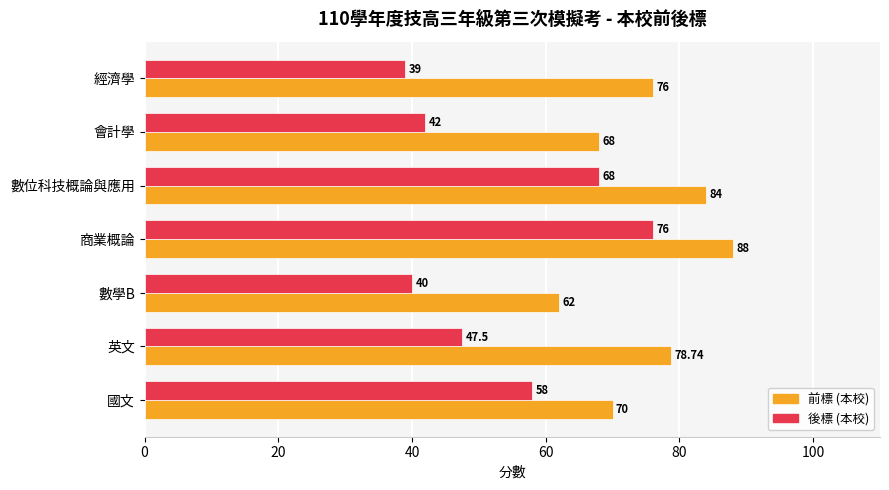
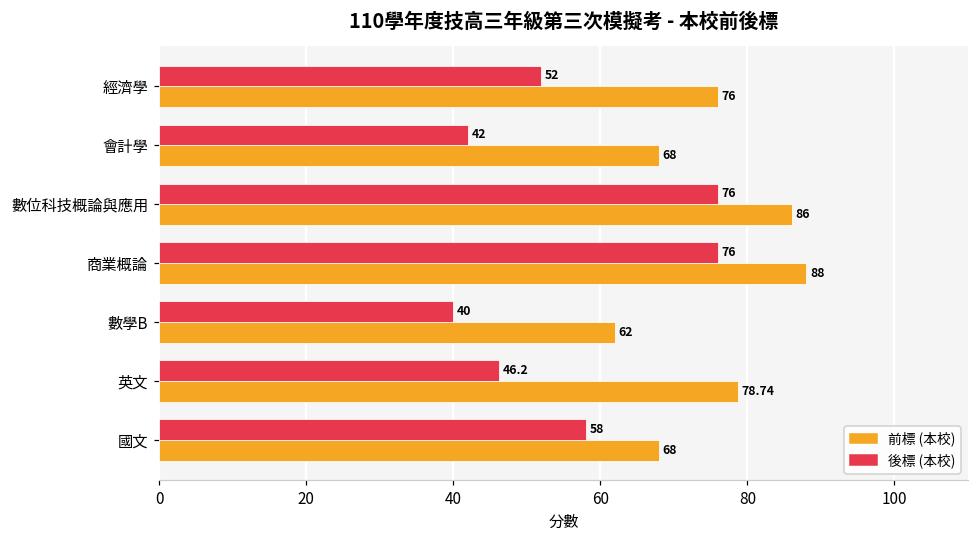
後標 (本校), 經濟學: 39 -> 52
後標 (本校), 數位科技概論與應用: 68 -> 76
前標 (本校), 數位科技概論與應用: 84 -> 86
後標 (本校), 英文: 47.5 -> 46.2
前標 (本校), 國文: 70 -> 68
